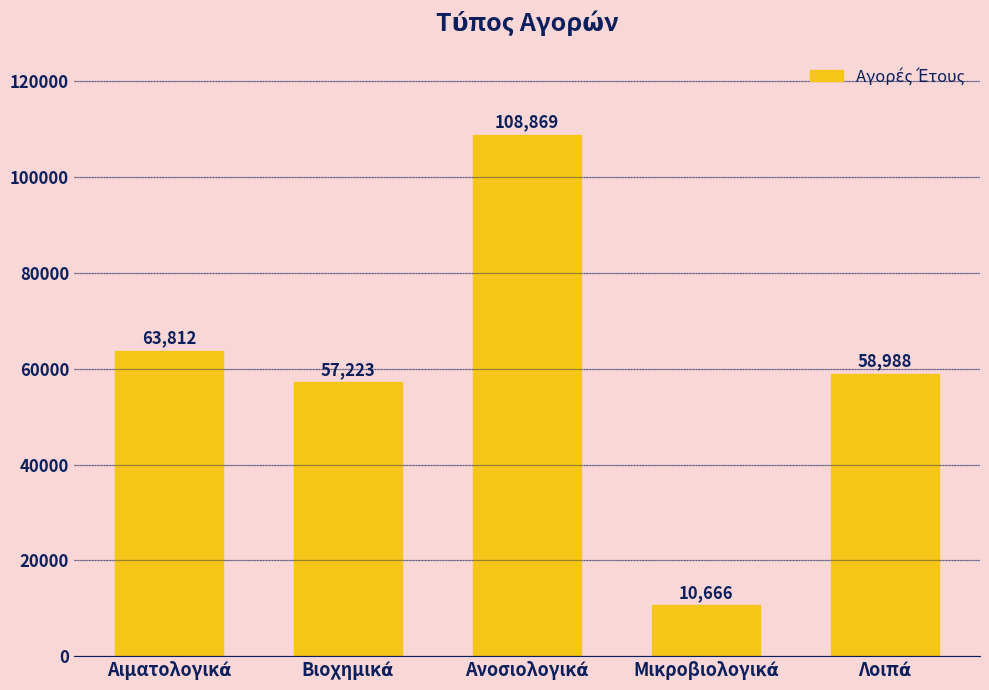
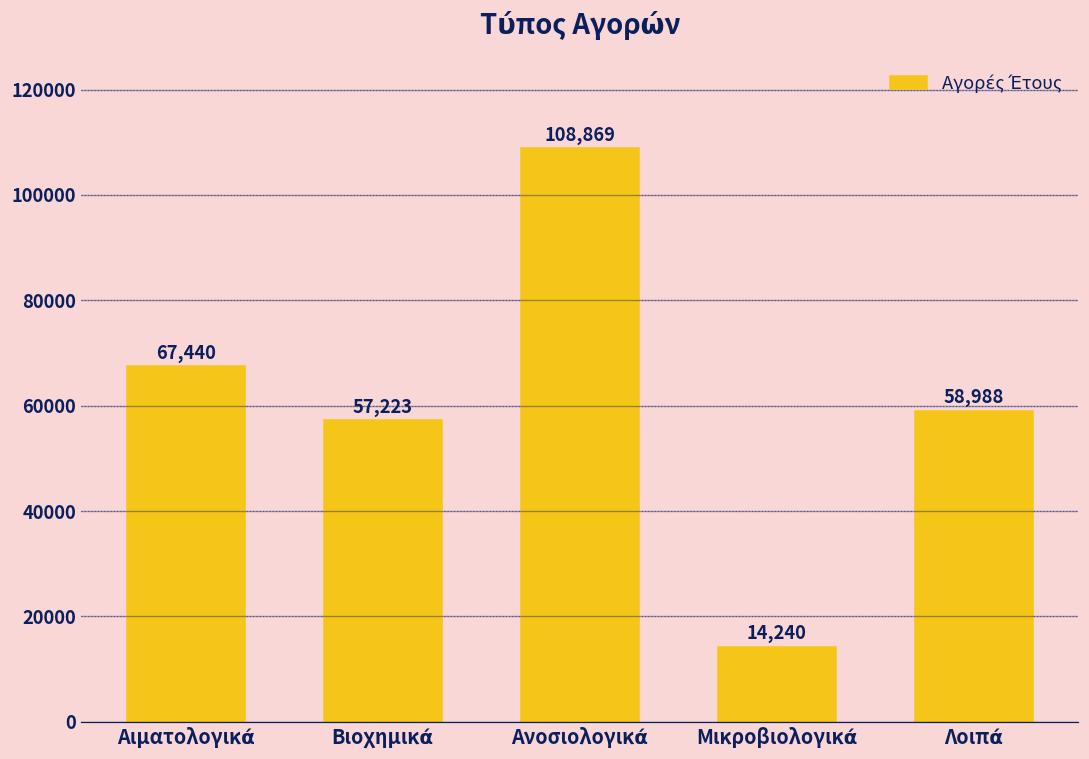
Αιματολογικά: 63,812 -> 67,440
Μικροβιολογικά: 10,666 -> 14,240
